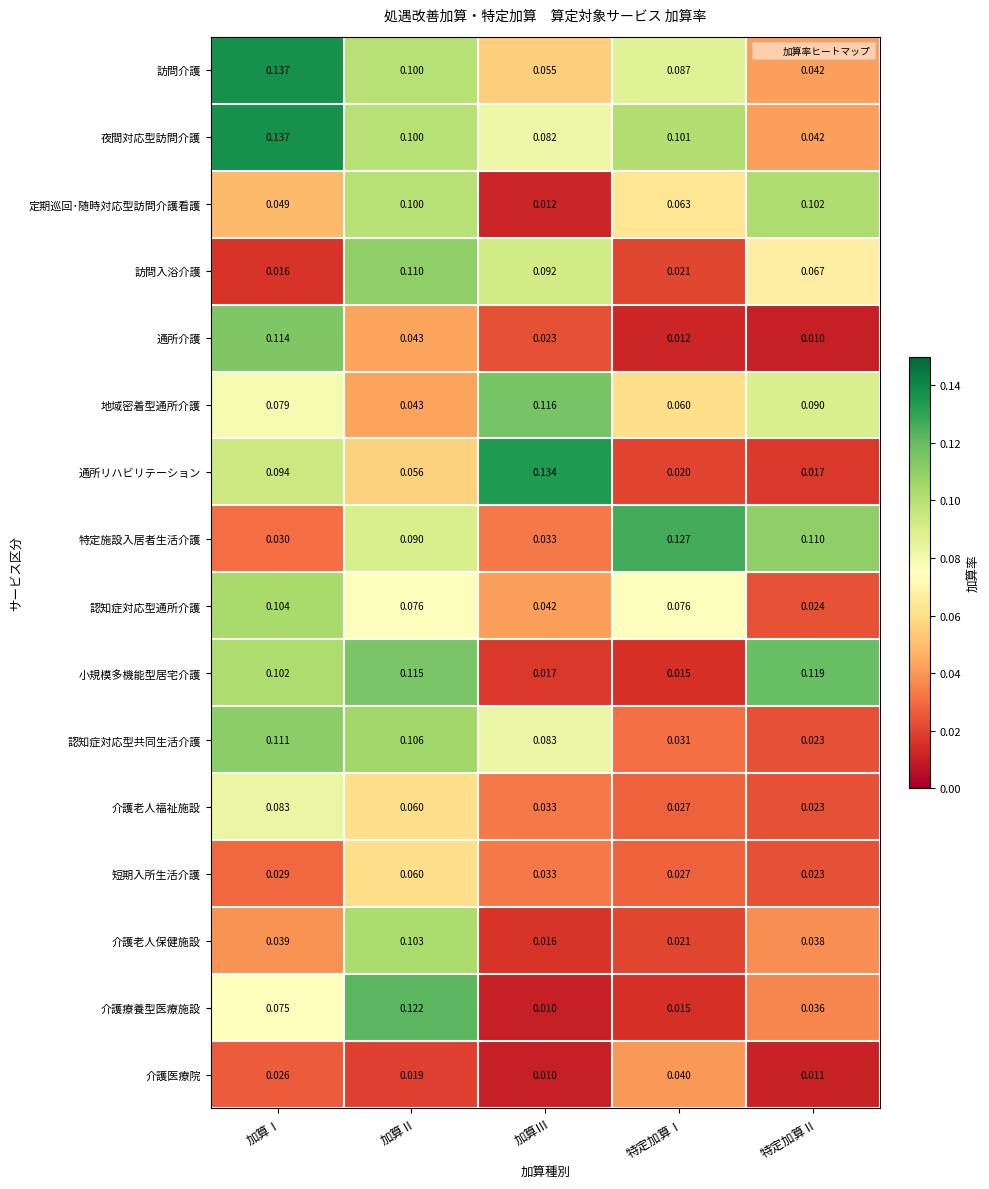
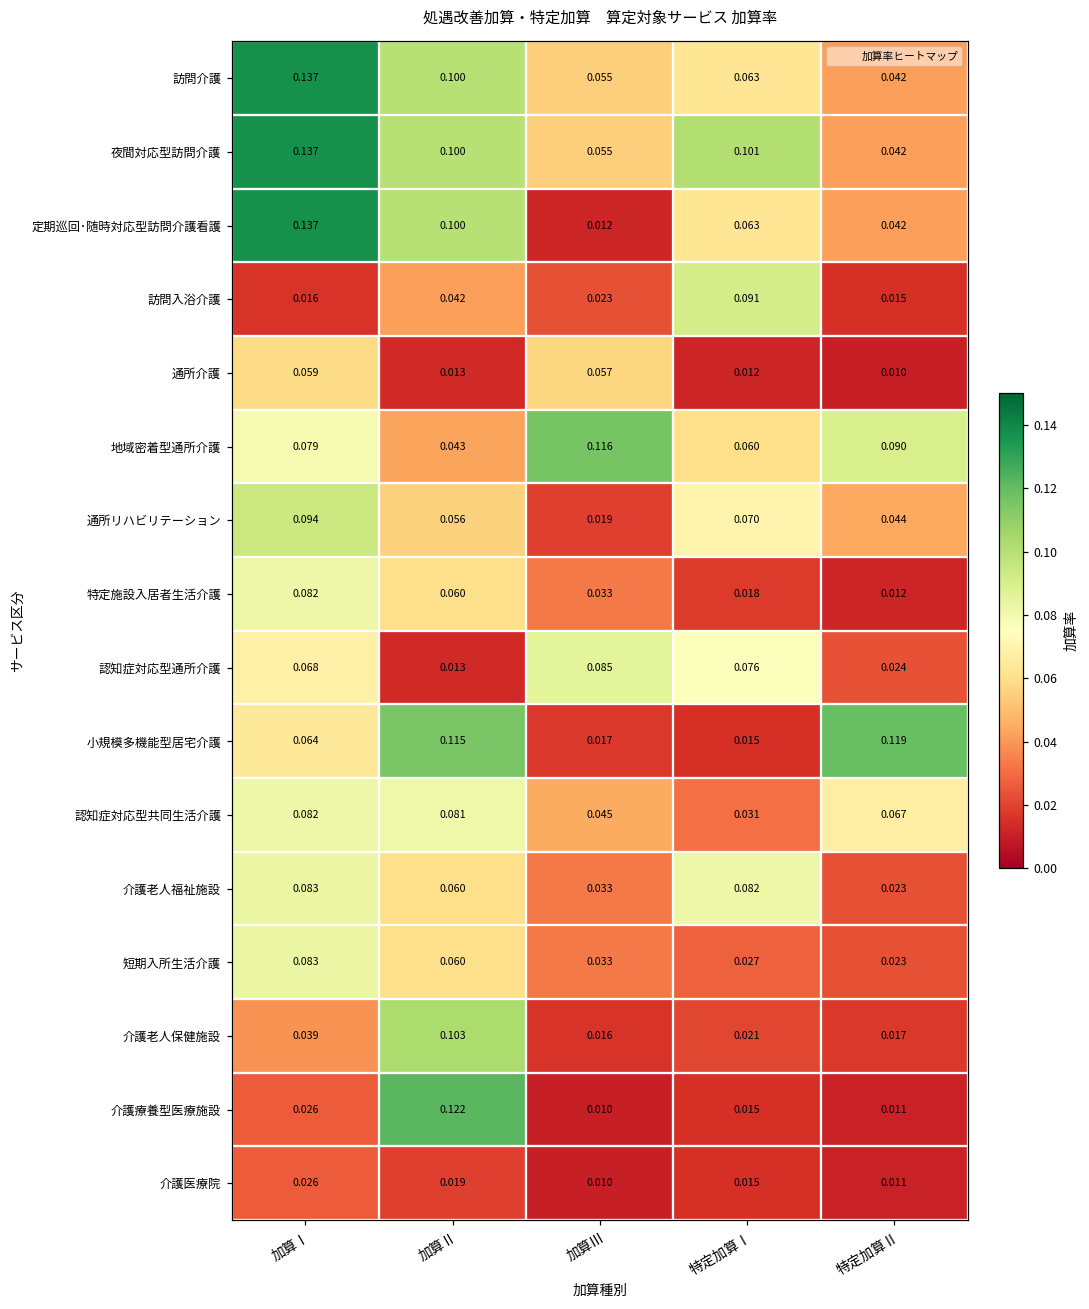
訪問介護, 特定加算Ⅰ: 0.087 -> 0.063
夜間対応型訪問介護, 加算Ⅲ: 0.082 -> 0.055
定期巡回･随時対応型訪問介護看護, 加算Ⅰ: 0.049 -> 0.137
定期巡回･随時対応型訪問介護看護, 特定加算Ⅱ: 0.102 -> 0.042
訪問入浴介護, 加算Ⅱ: 0.110 -> 0.042
訪問入浴介護, 加算Ⅲ: 0.092 -> 0.023
訪問入浴介護, 特定加算Ⅰ: 0.021 -> 0.091
訪問入浴介護, 特定加算Ⅱ: 0.067 -> 0.015
通所介護, 加算Ⅰ: 0.114 -> 0.059
通所介護, 加算Ⅱ: 0.043 -> 0.013
通所介護, 加算Ⅲ: 0.023 -> 0.057
通所リハビリテーション, 加算Ⅲ: 0.134 -> 0.019
通所リハビリテーション, 特定加算Ⅰ: 0.020 -> 0.070
通所リハビリテーション, 特定加算Ⅱ: 0.017 -> 0.044
特定施設入居者生活介護, 加算Ⅰ: 0.030 -> 0.082
特定施設入居者生活介護, 加算Ⅱ: 0.090 -> 0.060
特定施設入居者生活介護, 特定加算Ⅰ: 0.127 -> 0.018
特定施設入居者生活介護, 特定加算Ⅱ: 0.110 -> 0.012
認知症対応型通所介護, 加算Ⅰ: 0.104 -> 0.068
認知症対応型通所介護, 加算Ⅱ: 0.076 -> 0.013
認知症対応型通所介護, 加算Ⅲ: 0.042 -> 0.085
小規模多機能型居宅介護, 加算Ⅰ: 0.102 -> 0.064
認知症対応型共同生活介護, 加算Ⅰ: 0.111 -> 0.082
認知症対応型共同生活介護, 加算Ⅱ: 0.106 -> 0.081
認知症対応型共同生活介護, 加算Ⅲ: 0.083 -> 0.045
認知症対応型共同生活介護, 特定加算Ⅱ: 0.023 -> 0.067
介護老人福祉施設, 特定加算Ⅰ: 0.027 -> 0.082
短期入所生活介護, 加算Ⅰ: 0.029 -> 0.083
介護老人保健施設, 特定加算Ⅱ: 0.038 -> 0.017
介護療養型医療施設, 加算Ⅰ: 0.075 -> 0.026
介護療養型医療施設, 特定加算Ⅱ: 0.036 -> 0.011
介護医療院, 特定加算Ⅰ: 0.040 -> 0.015
